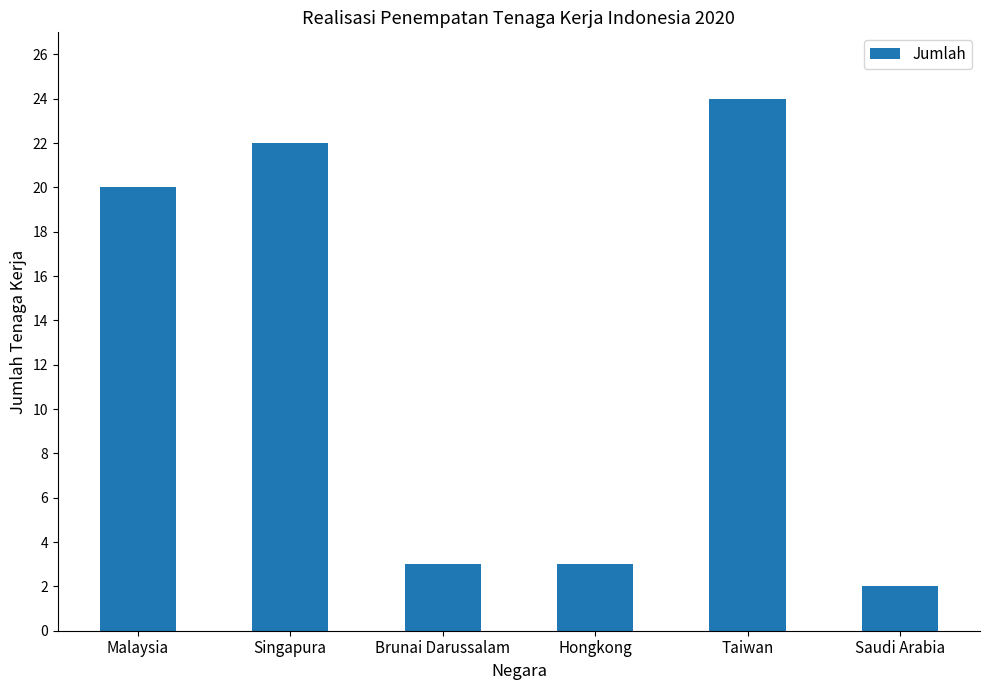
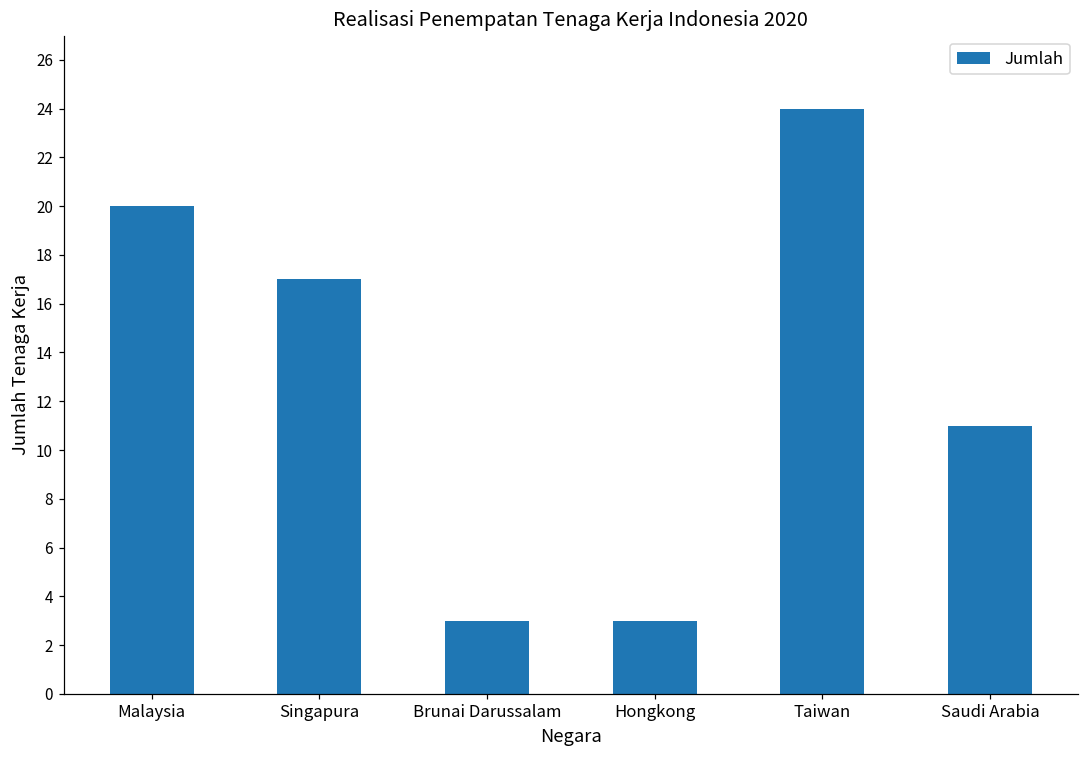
Singapura: 22 -> 17
Saudi Arabia: 2 -> 11
